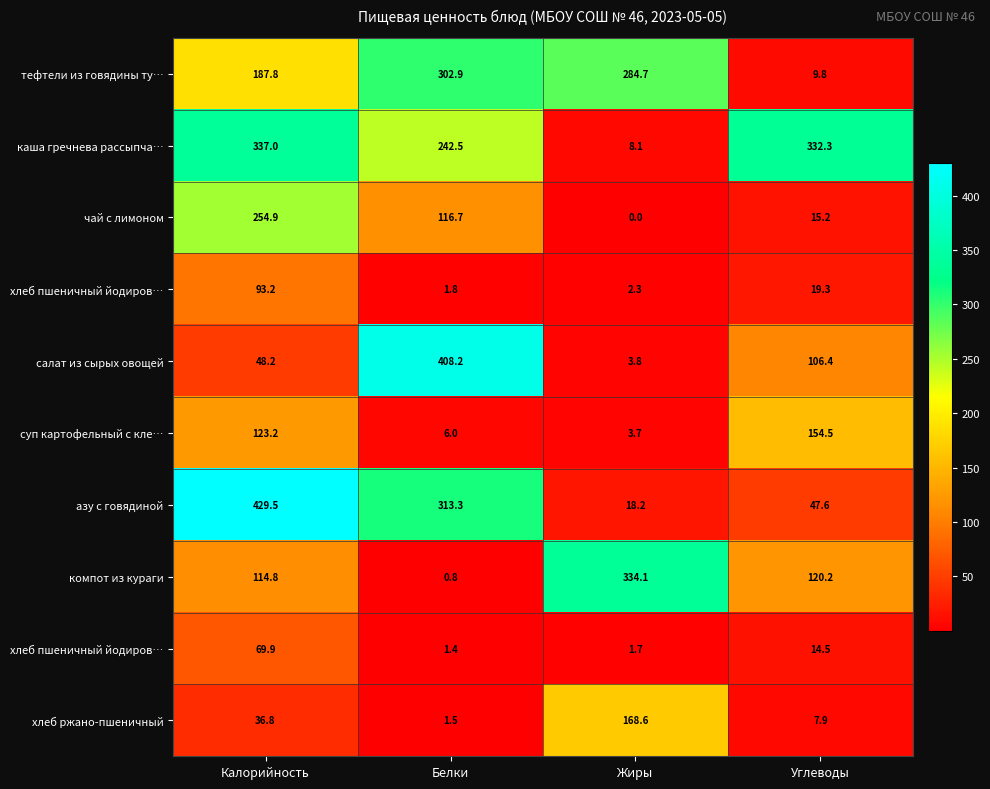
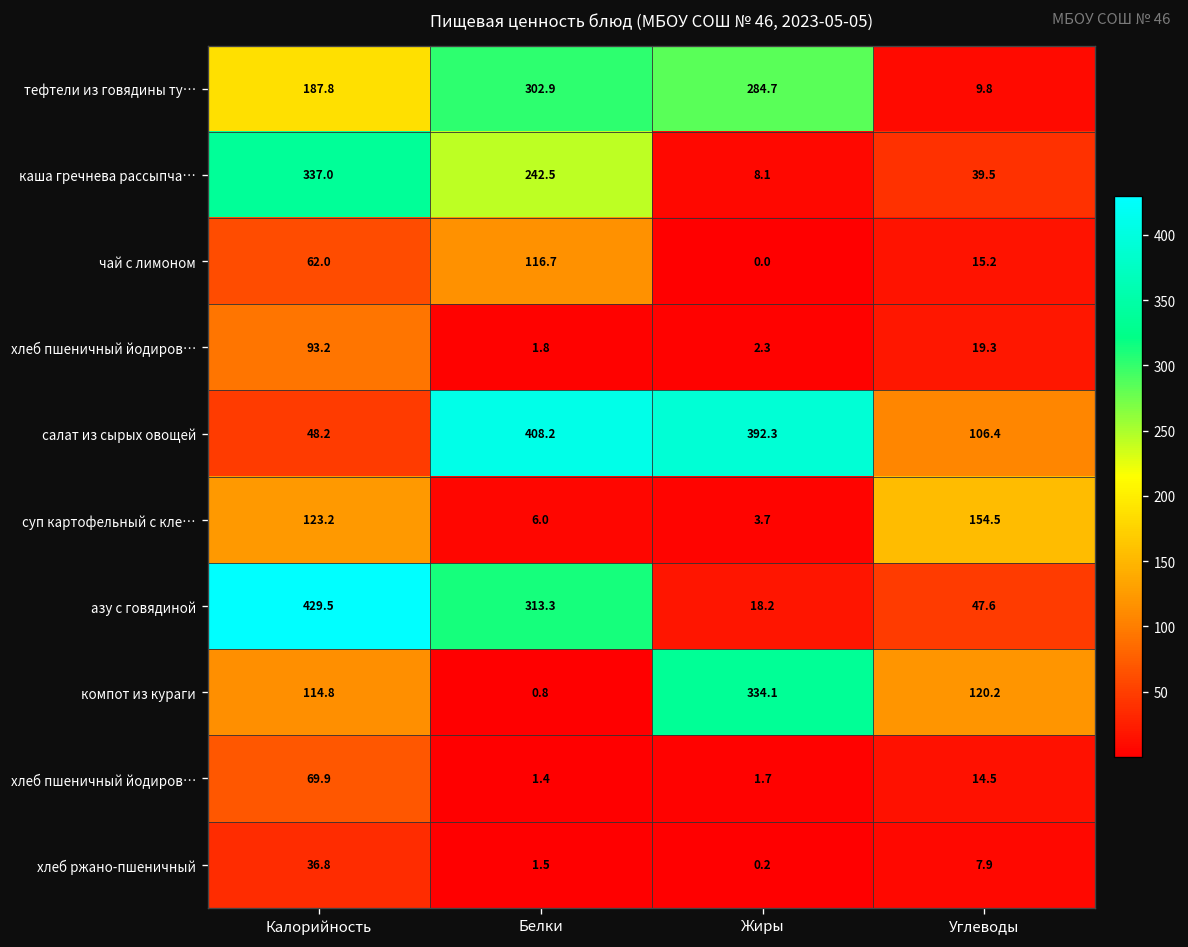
каша гречнева рассыпча…, Углеводы: 332.3 -> 39.5
чай с лимоном, Калорийность: 254.9 -> 62.0
салат из сырых овощей, Жиры: 3.8 -> 392.3
хлеб ржано-пшеничный, Жиры: 168.6 -> 0.2
